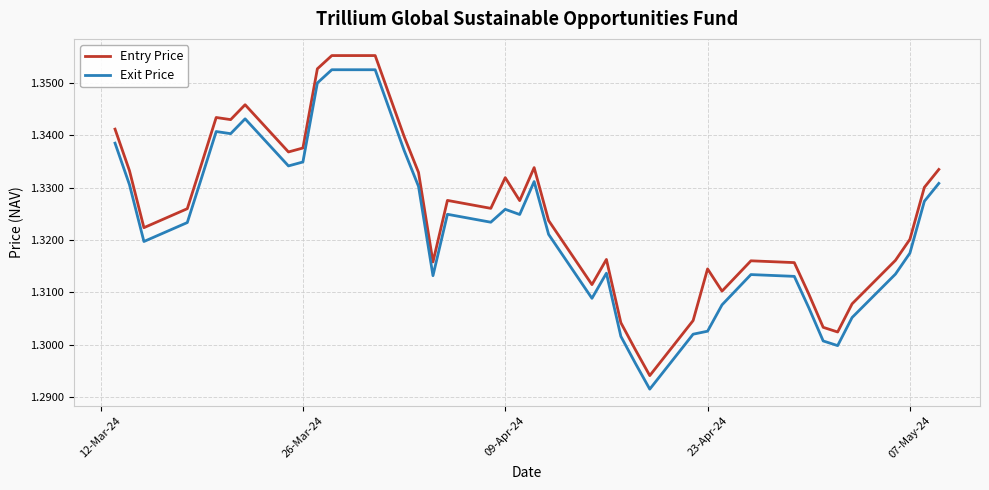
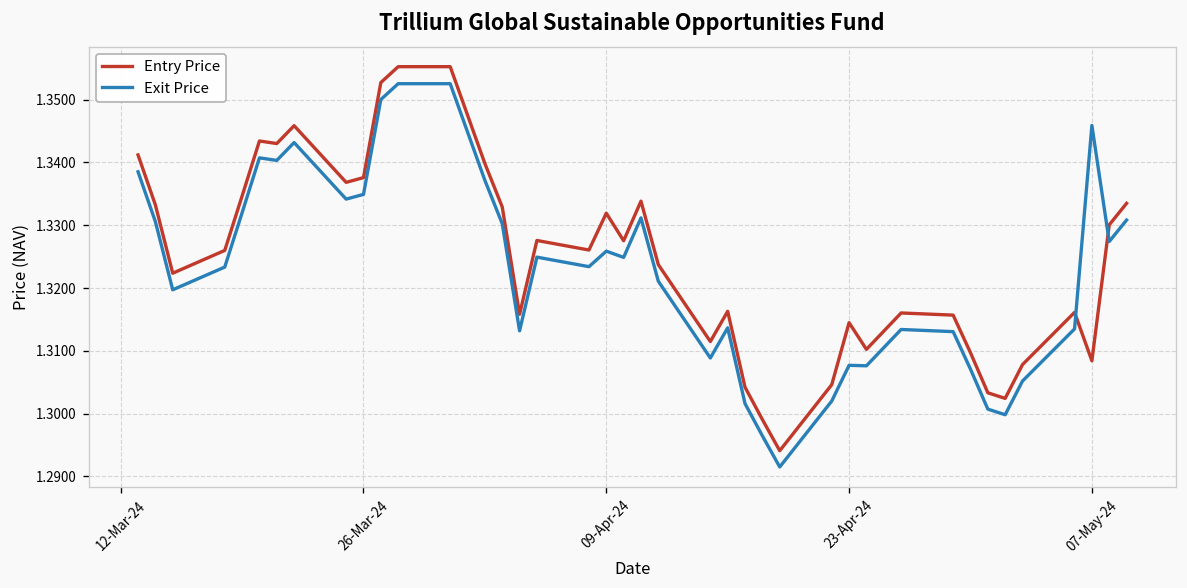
Exit Price, 23-Apr-24: 1.303 -> 1.308
Entry Price, 07-May-24: 1.320 -> 1.308
Exit Price, 07-May-24: 1.318 -> 1.346
